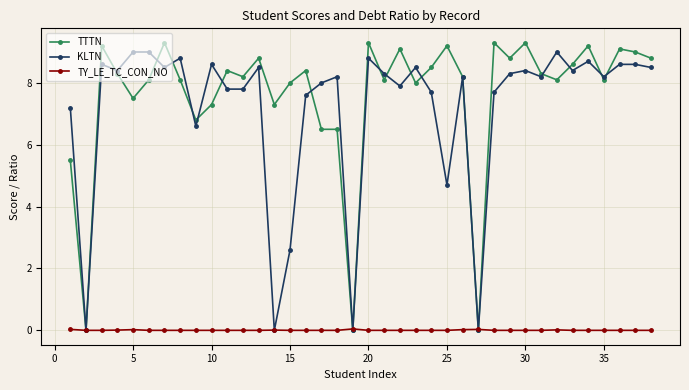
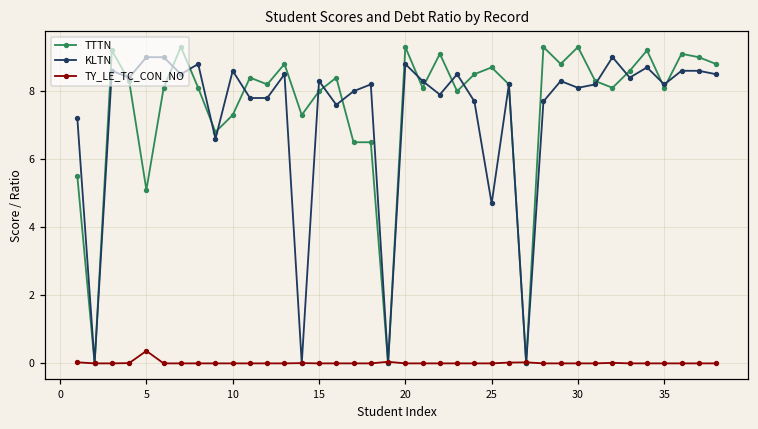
TTTN, 5: 7.5 -> 5.1
TY_LE_TC_CON_NO, 5: 0.0 -> 0.4
KLTN, 15: 2.6 -> 8.3
TTTN, 25: 9.2 -> 8.7
KLTN, 30: 8.4 -> 8.1
